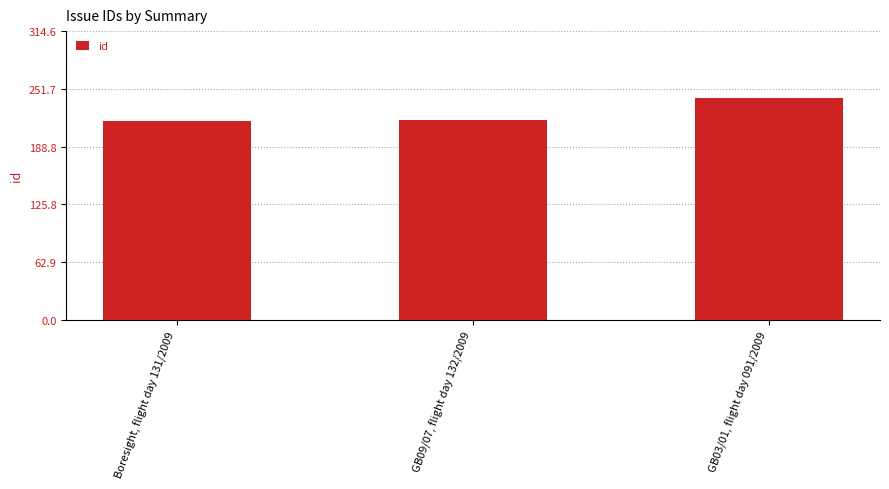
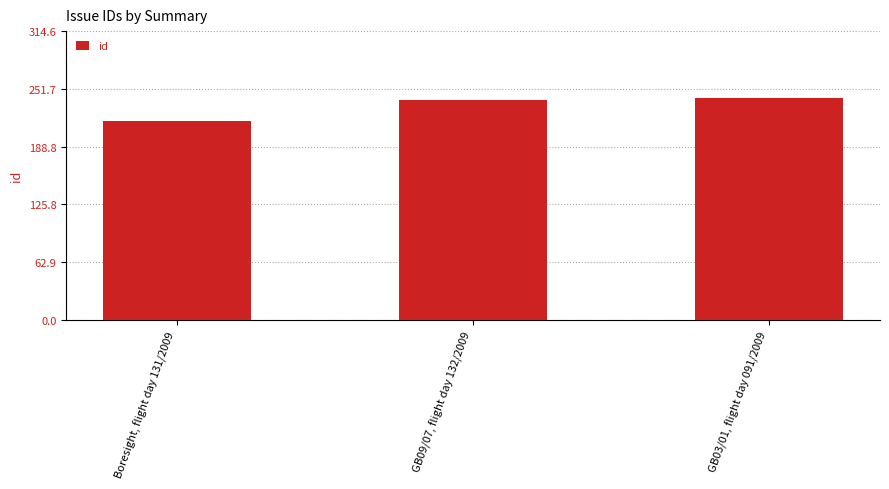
GB09/07, flight day 132/2009: 220 -> 240
